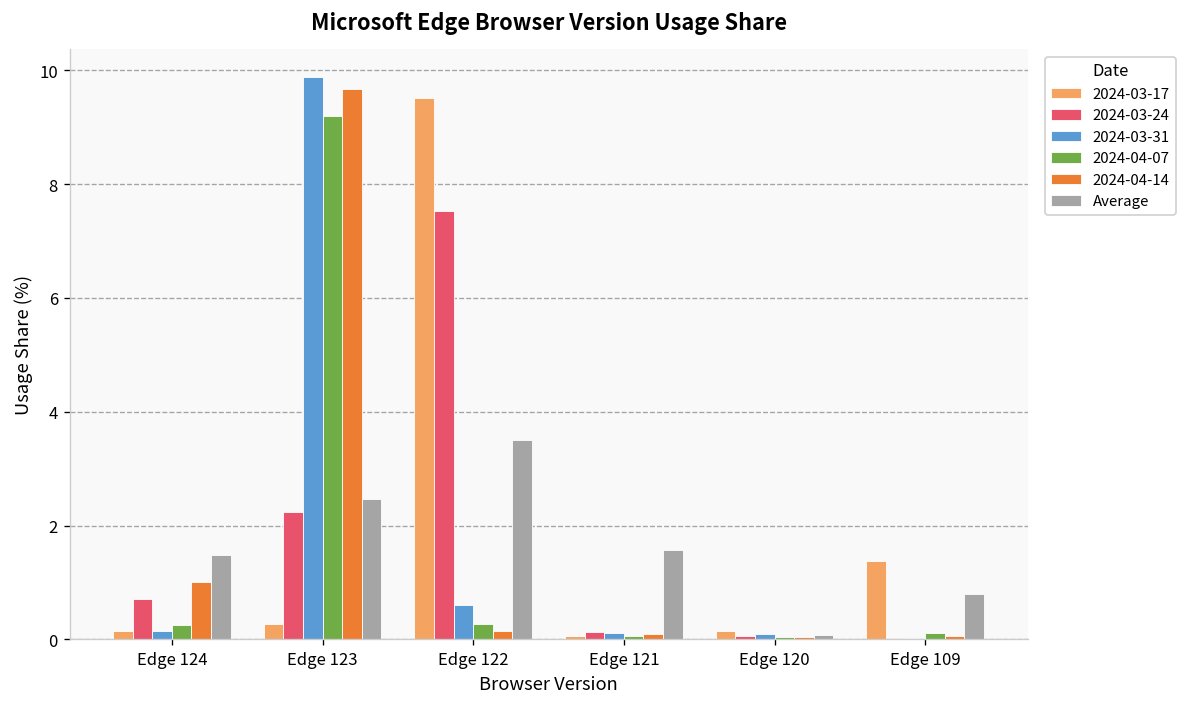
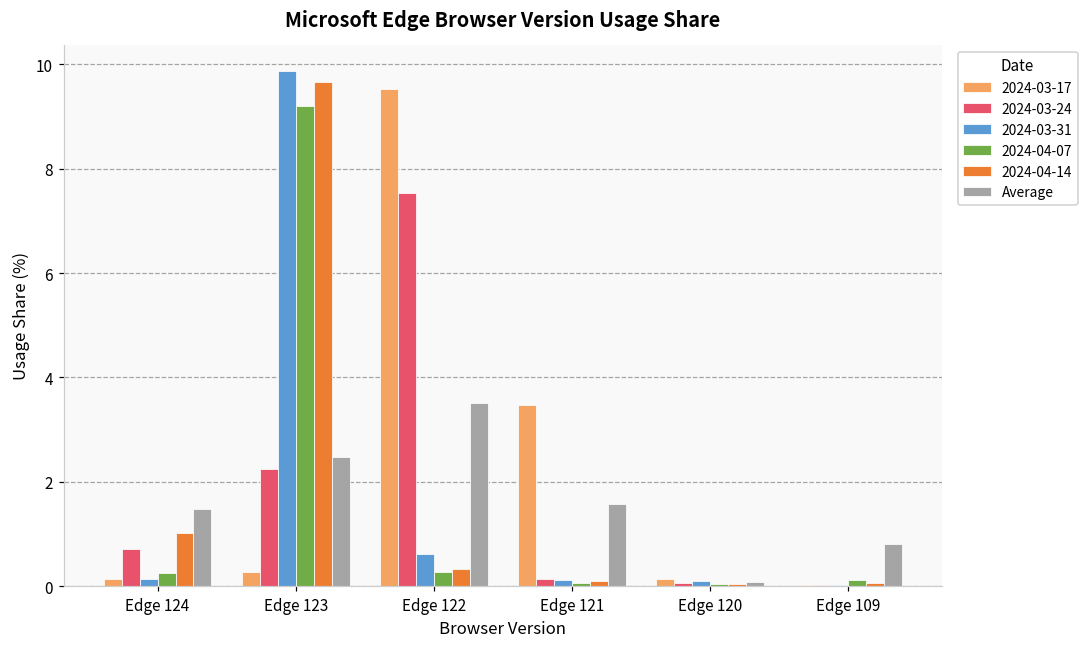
2024-04-14, Edge 122: 0.2 -> 0.3
2024-03-17, Edge 121: 0.1 -> 3.5
2024-03-17, Edge 109: 1.4 -> 0.0
